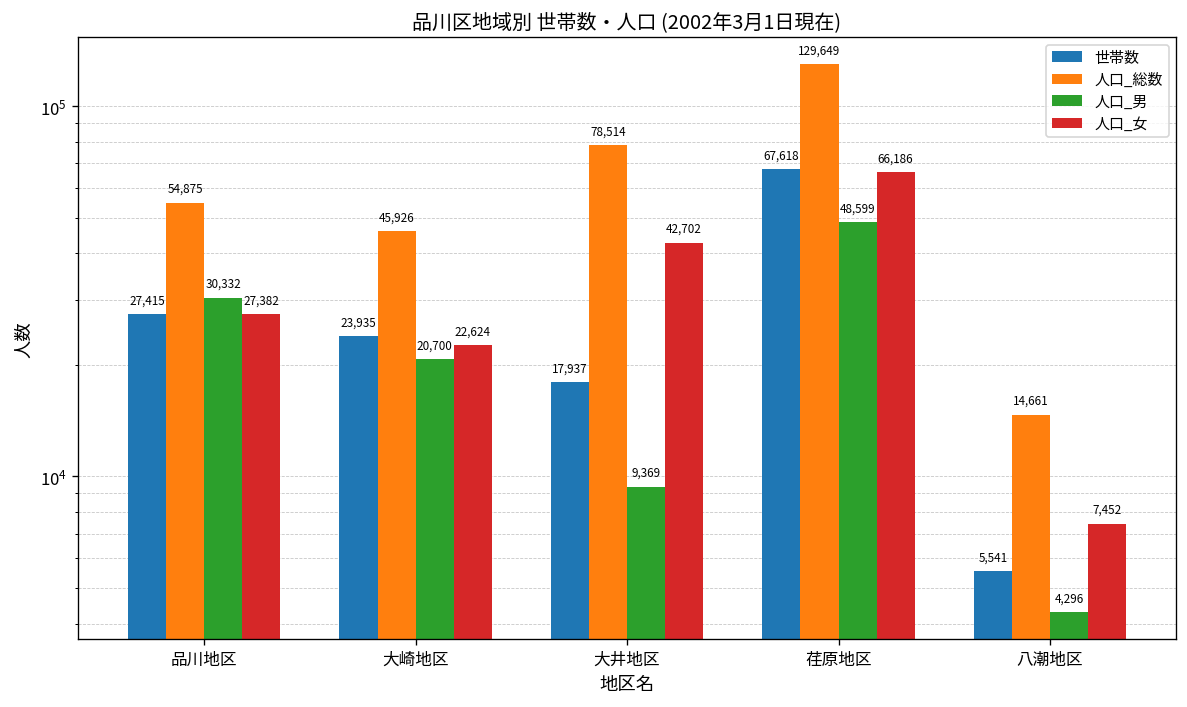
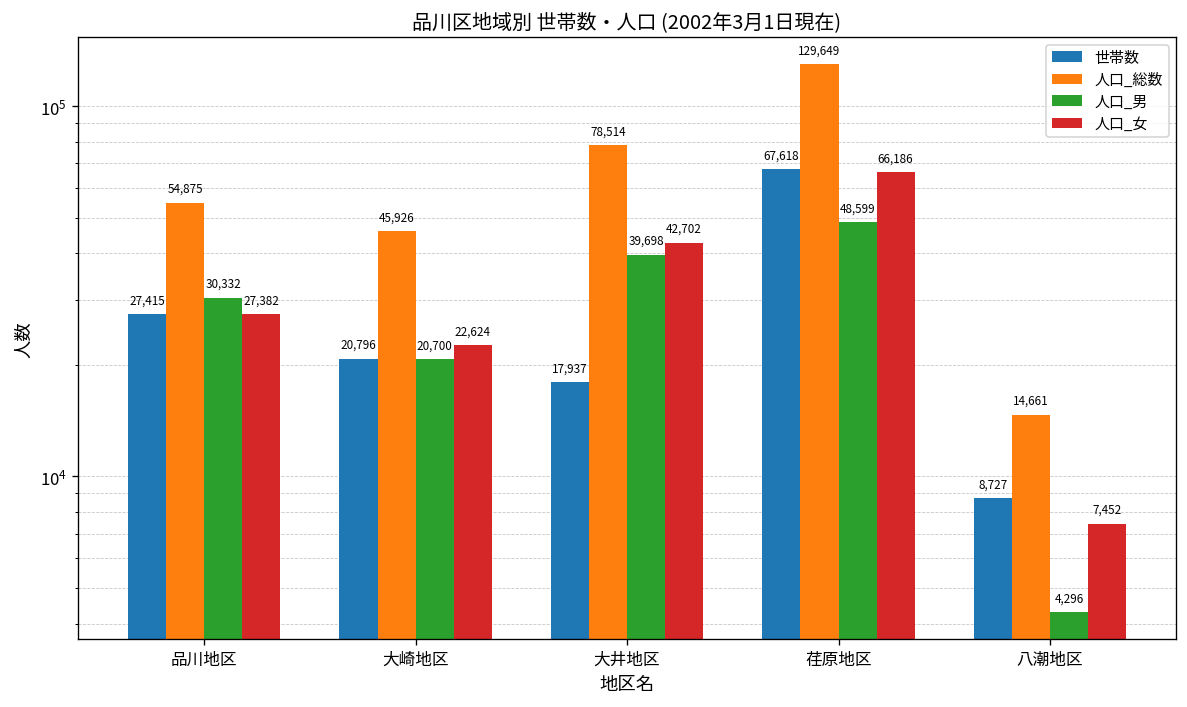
世帯数, 大崎地区: 23,935 -> 20,796
人口_男, 大井地区: 9,369 -> 39,698
世帯数, 八潮地区: 5,541 -> 8,727
